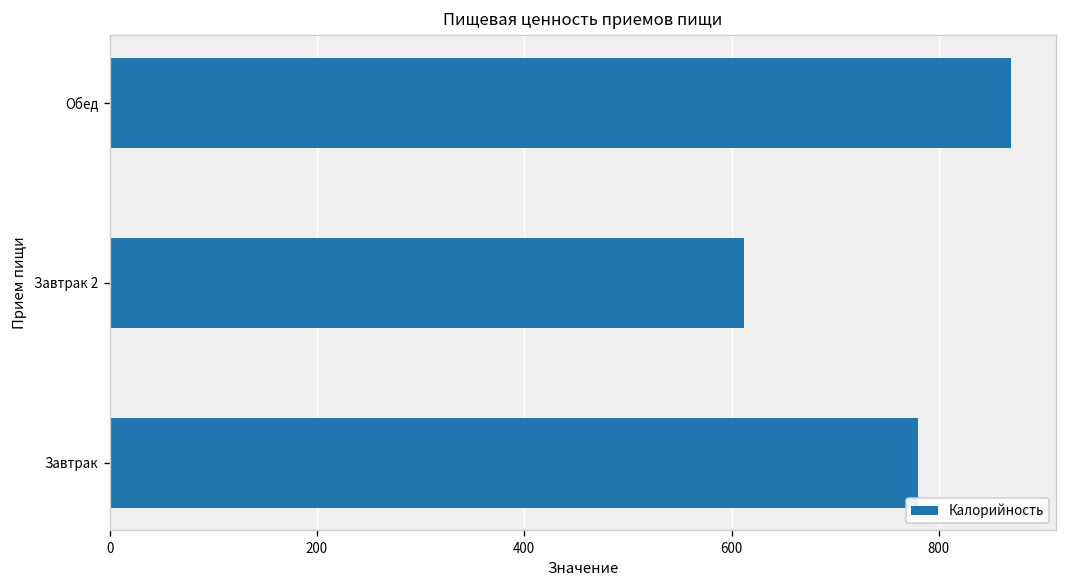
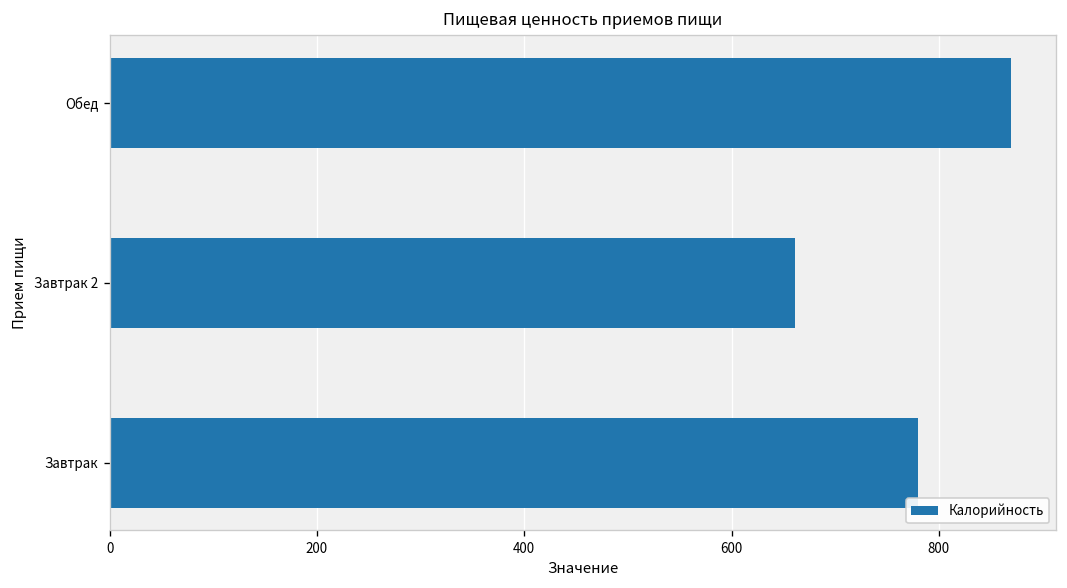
Завтрак 2: 610 -> 660
